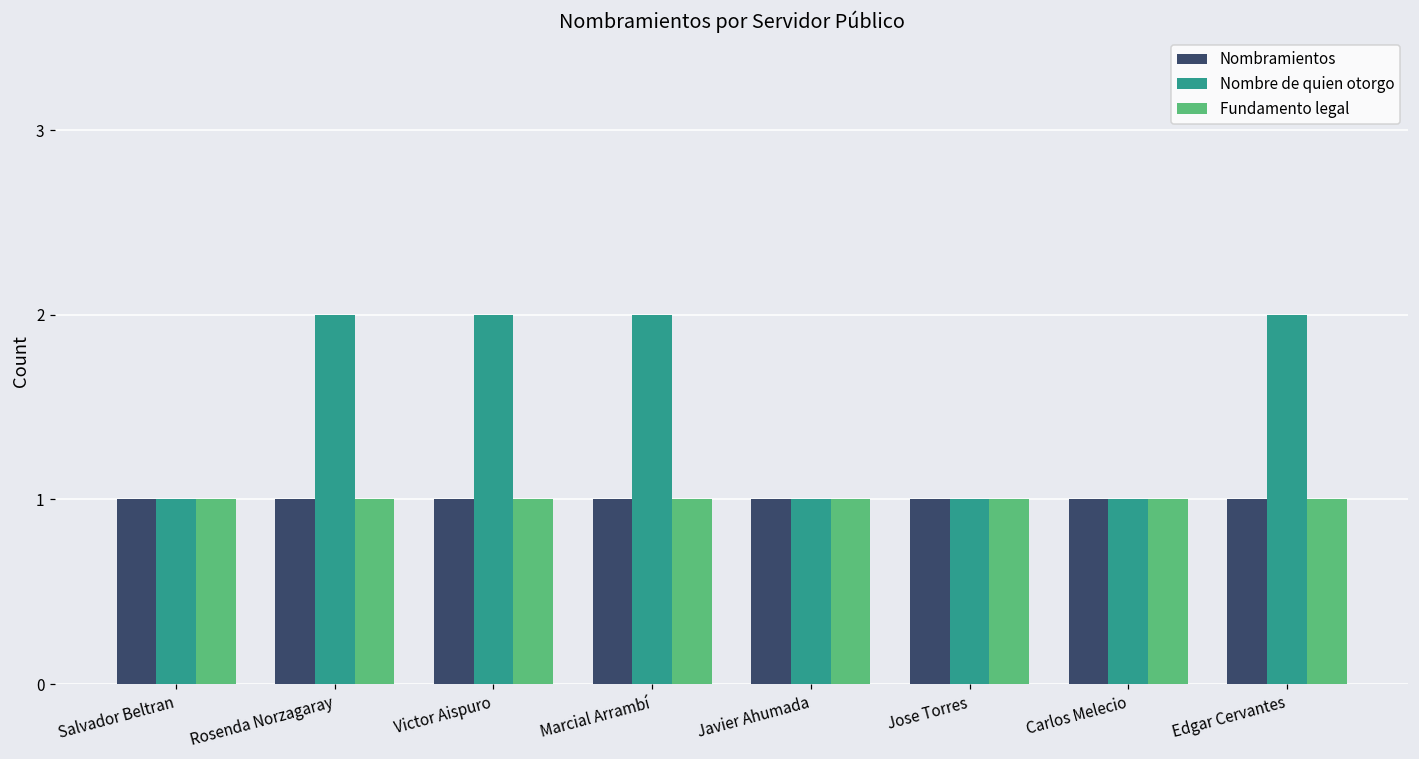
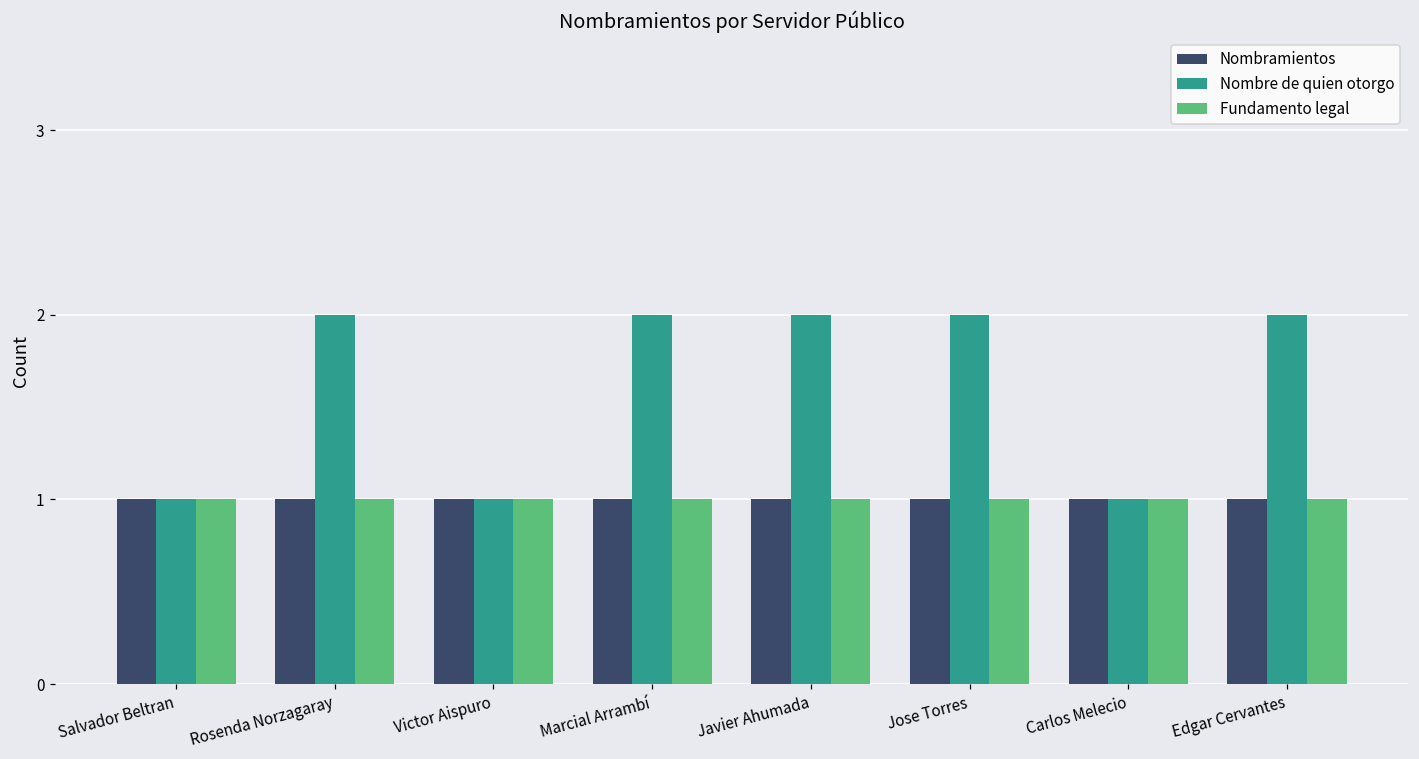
Nombre de quien otorgo, Victor Aispuro: 2 -> 1
Nombre de quien otorgo, Javier Ahumada: 1 -> 2
Nombre de quien otorgo, Jose Torres: 1 -> 2
